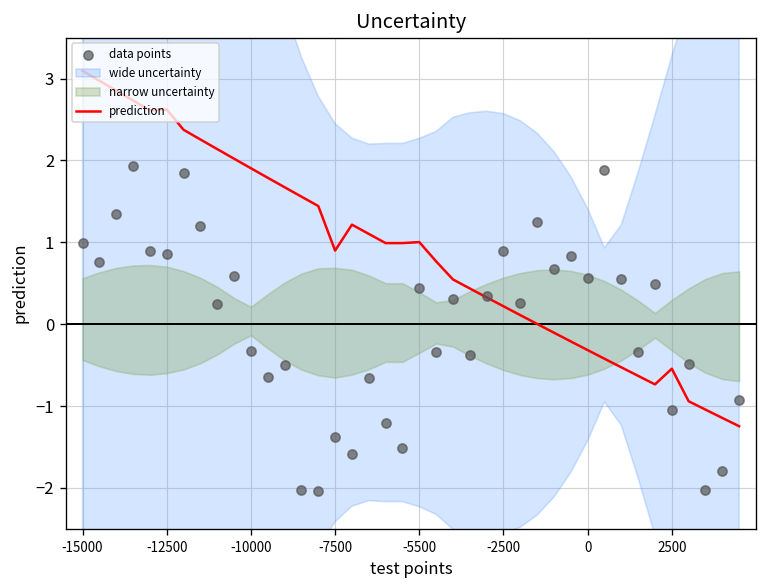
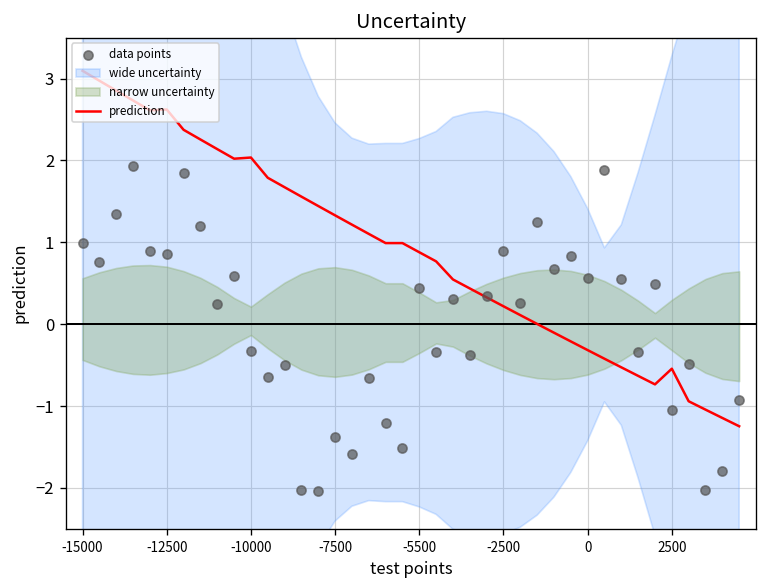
prediction, -10000: 1.9 -> 2.0
prediction, -7500: 0.9 -> 1.3
prediction, -5500: 1.0 -> 0.9
